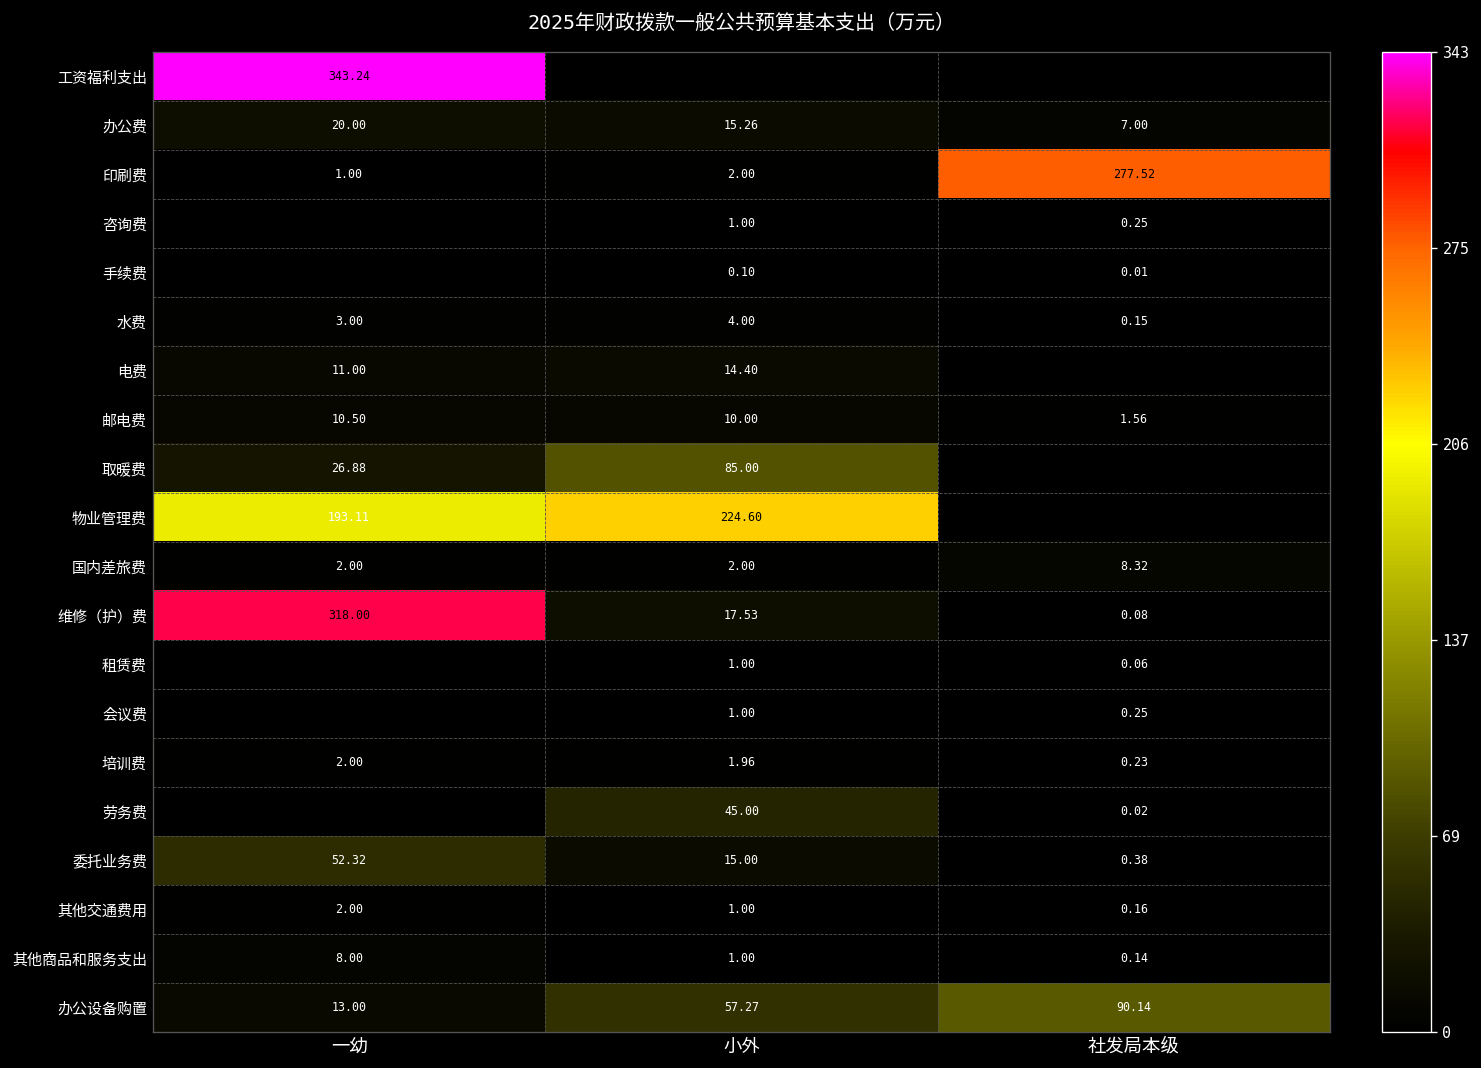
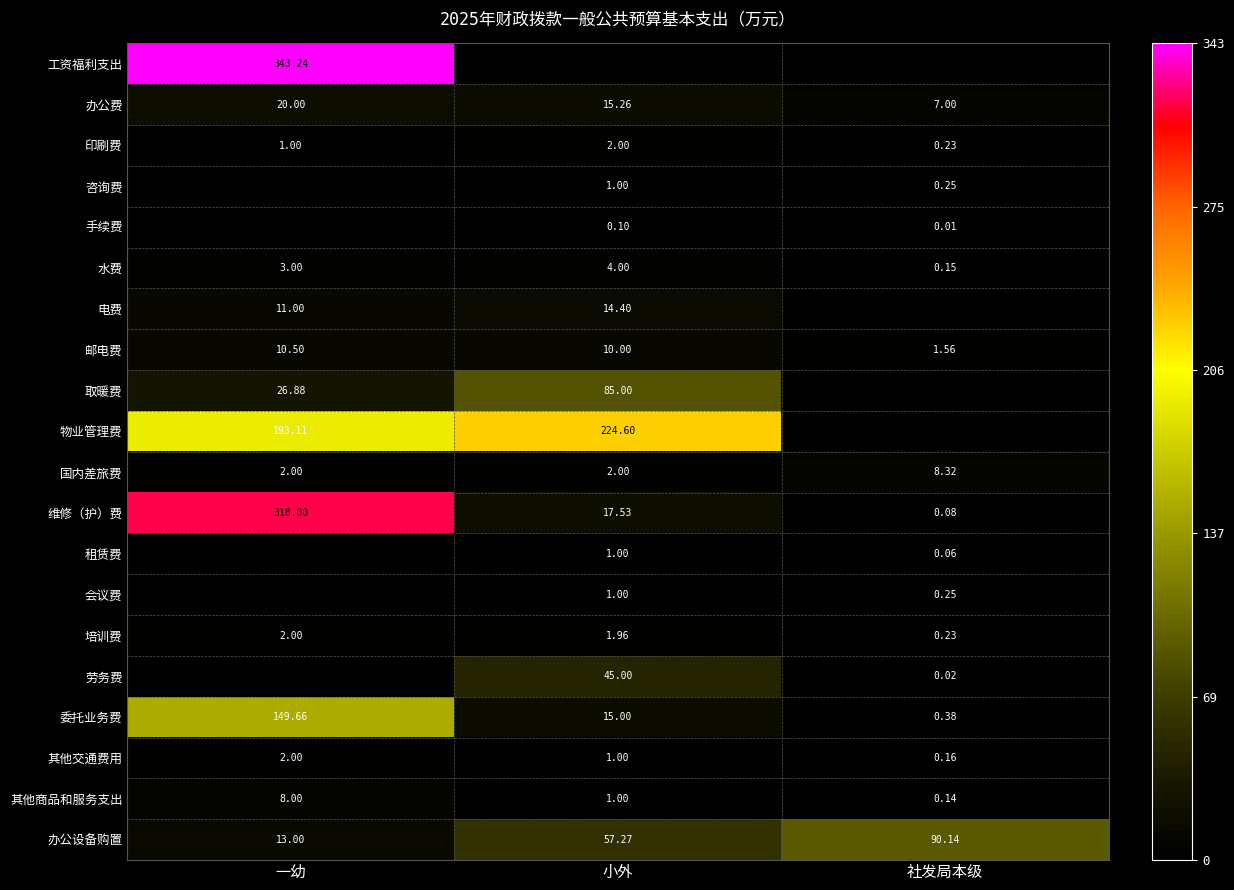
印刷费, 社发局本级: 277.52 -> 0.23
委托业务费, 一幼: 52.32 -> 149.66
